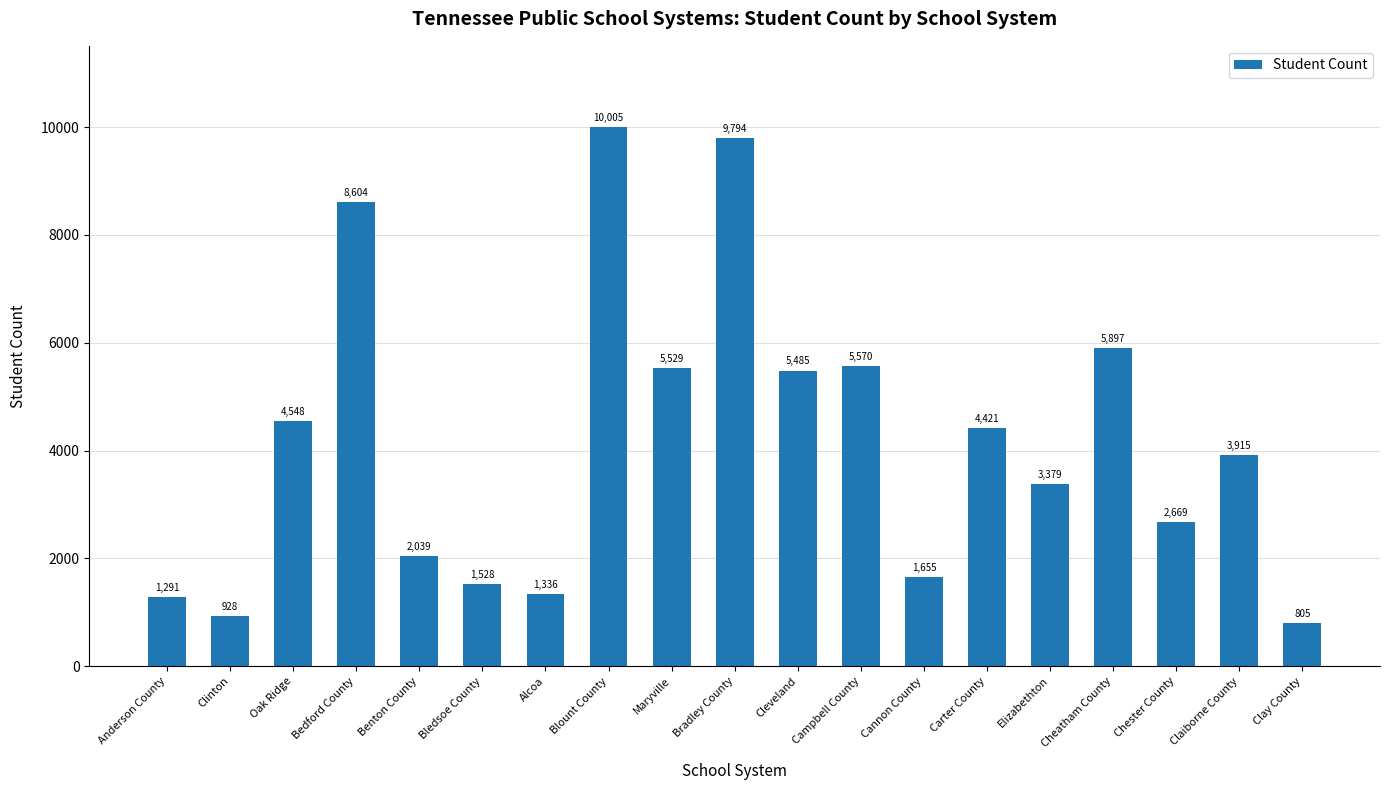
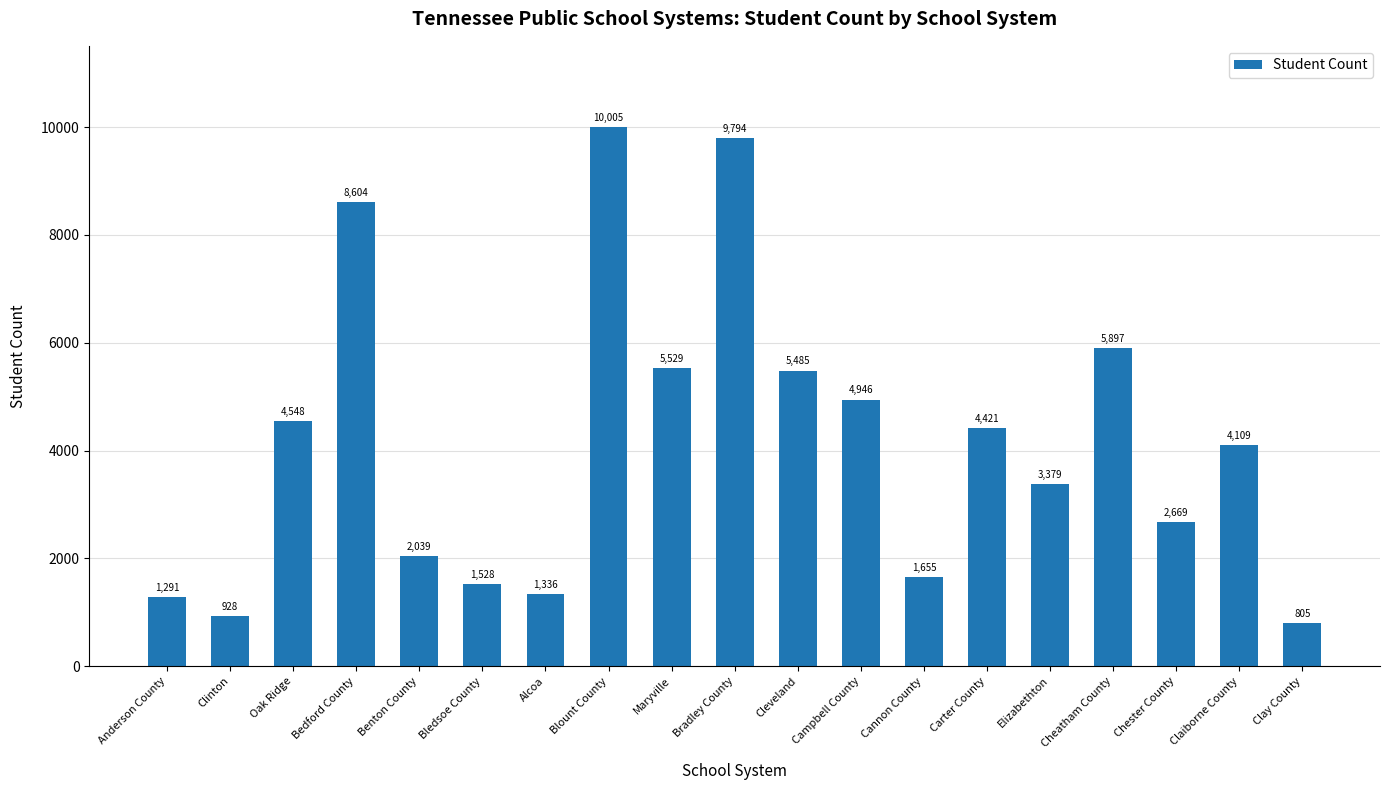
Campbell County: 5,570 -> 4,946
Claiborne County: 3,915 -> 4,109
